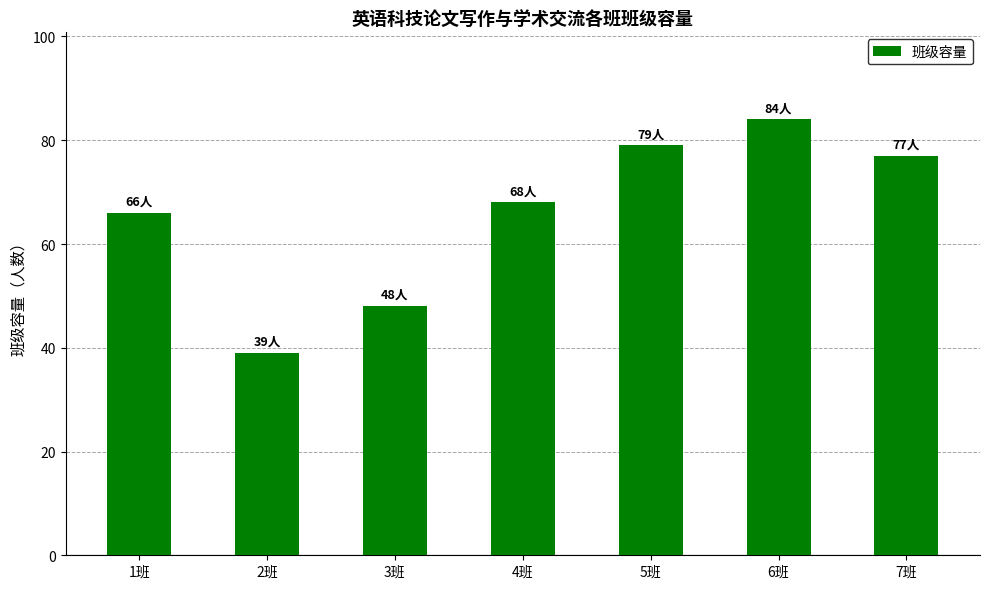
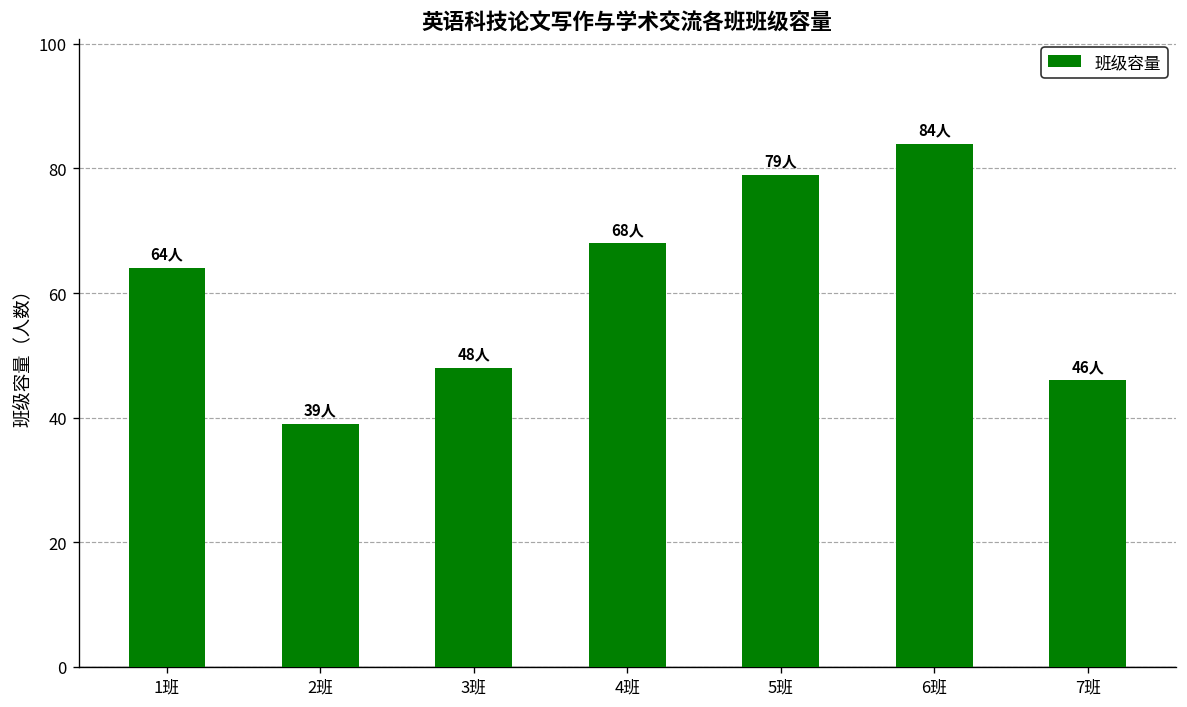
1班: 66人 -> 64人
7班: 77人 -> 46人
